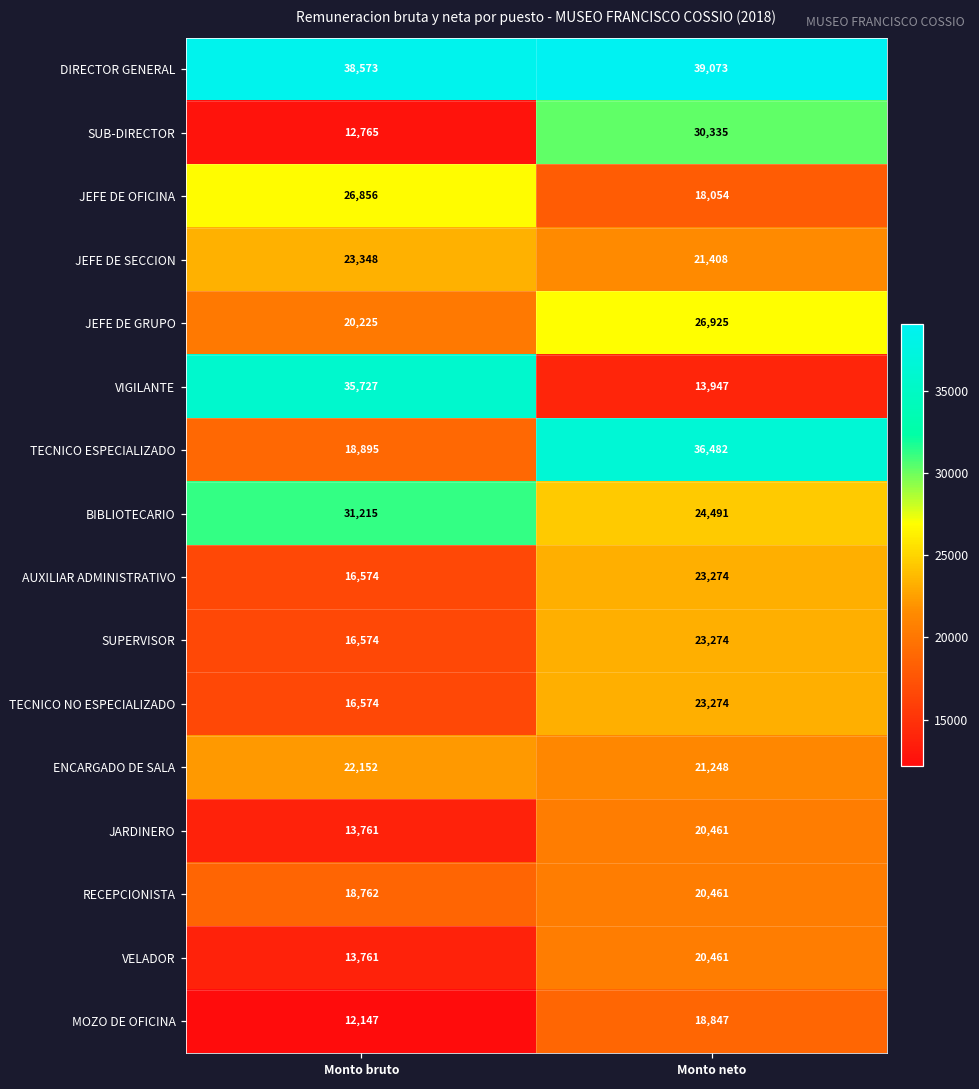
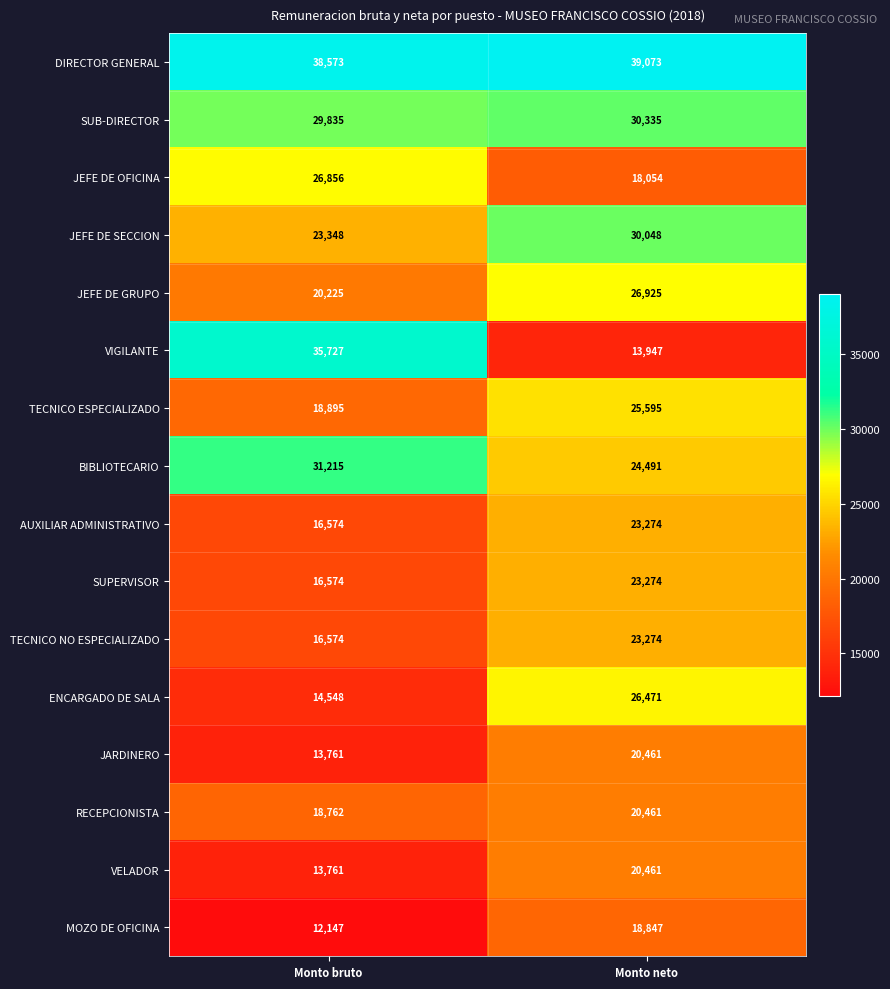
SUB-DIRECTOR, Monto bruto: 12,765 -> 29,835
JEFE DE SECCION, Monto neto: 21,408 -> 30,048
TECNICO ESPECIALIZADO, Monto neto: 36,482 -> 25,595
ENCARGADO DE SALA, Monto bruto: 22,152 -> 14,548
ENCARGADO DE SALA, Monto neto: 21,248 -> 26,471
